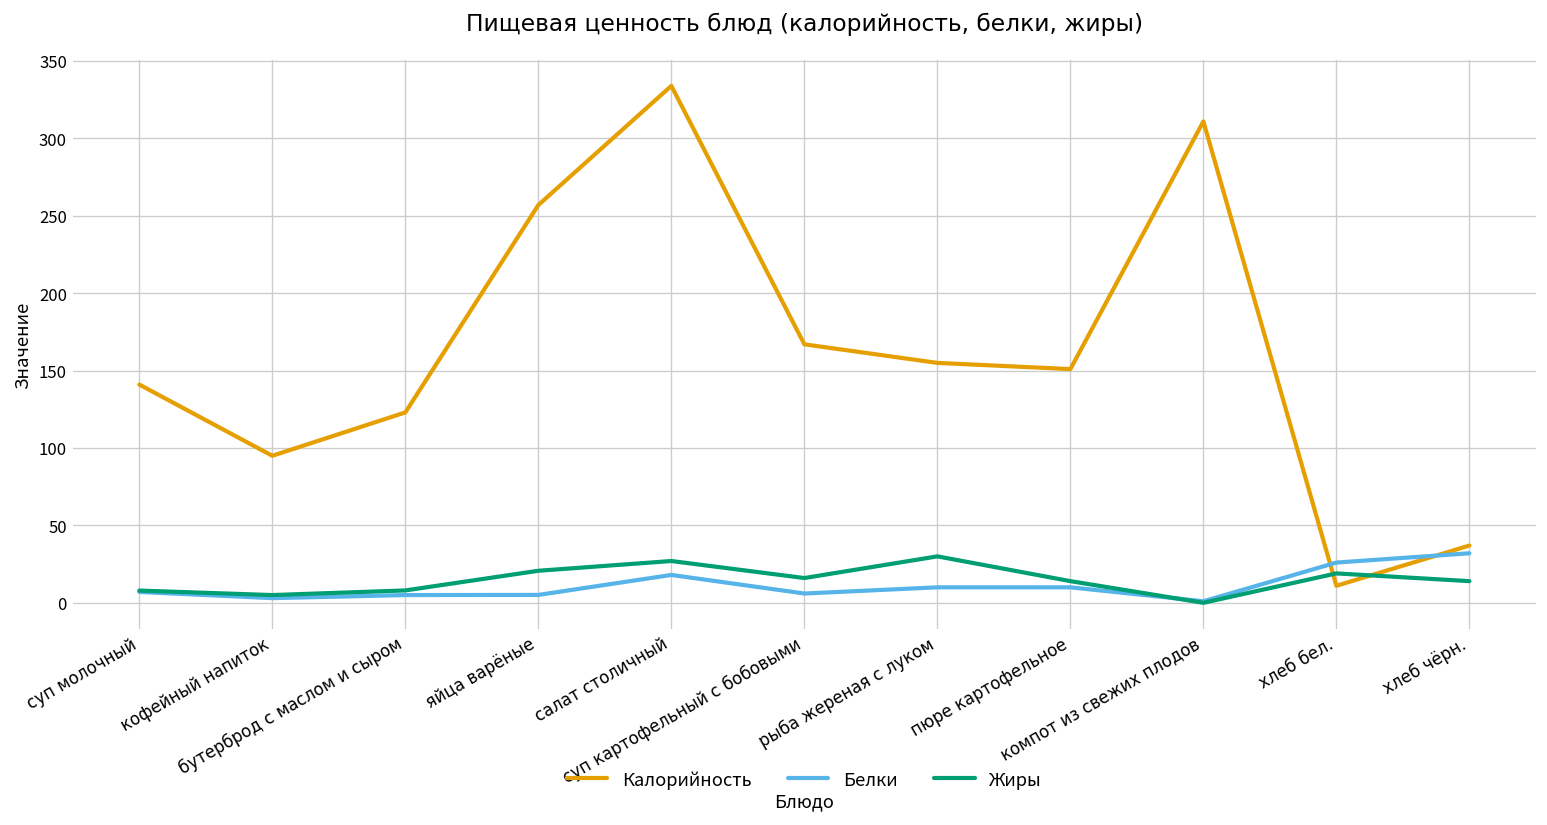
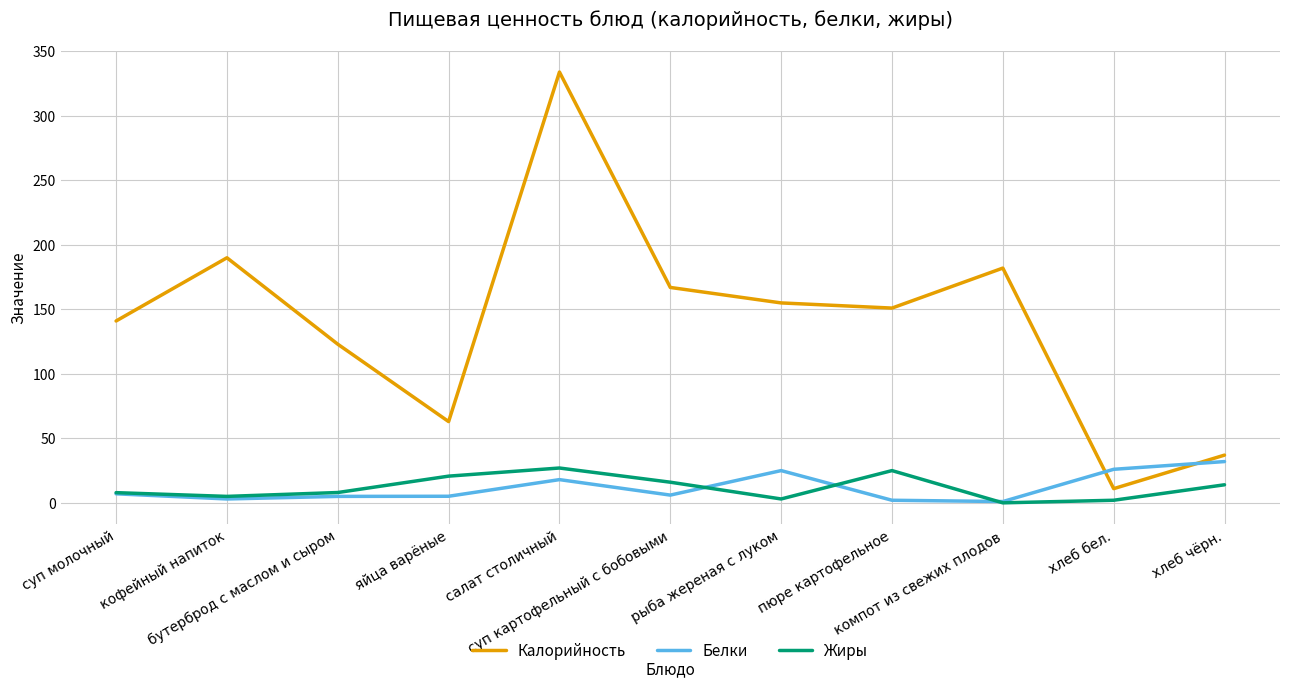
Калорийность, кофейный напиток: 95 -> 190
Калорийность, яйца варёные: 257 -> 63
Белки, рыба жереная с луком: 10 -> 25
Жиры, рыба жереная с луком: 30 -> 3
Белки, пюре картофельное: 10 -> 2
Жиры, пюре картофельное: 14 -> 25
Калорийность, компот из свежих плодов: 311 -> 182
Жиры, хлеб бел.: 19 -> 2
